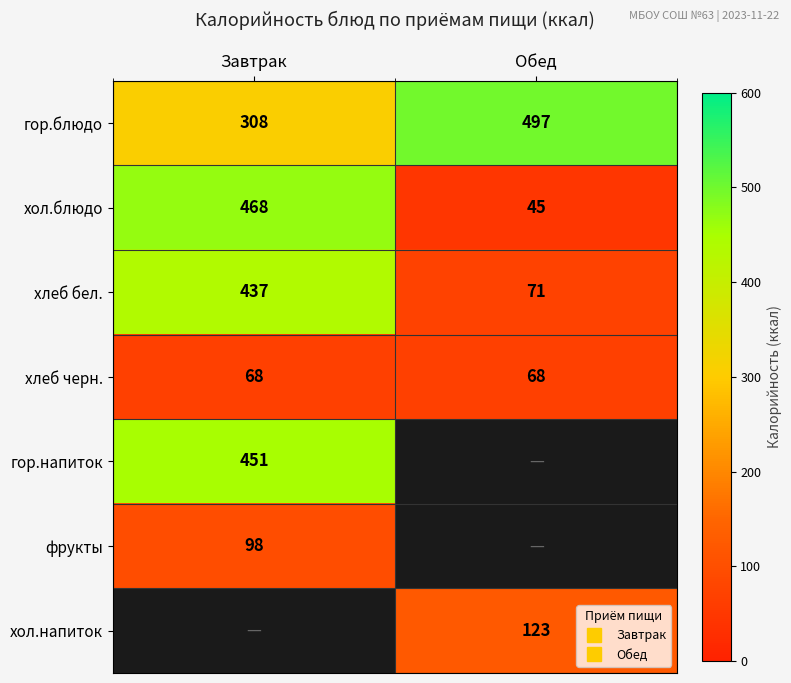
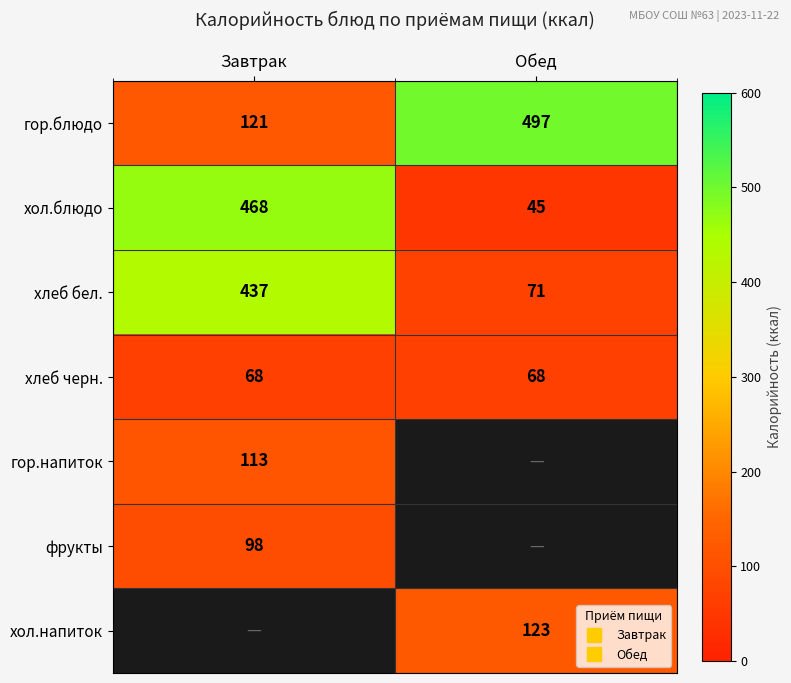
гор.блюдо, Завтрак: 308 -> 121
гор.напиток, Завтрак: 451 -> 113
